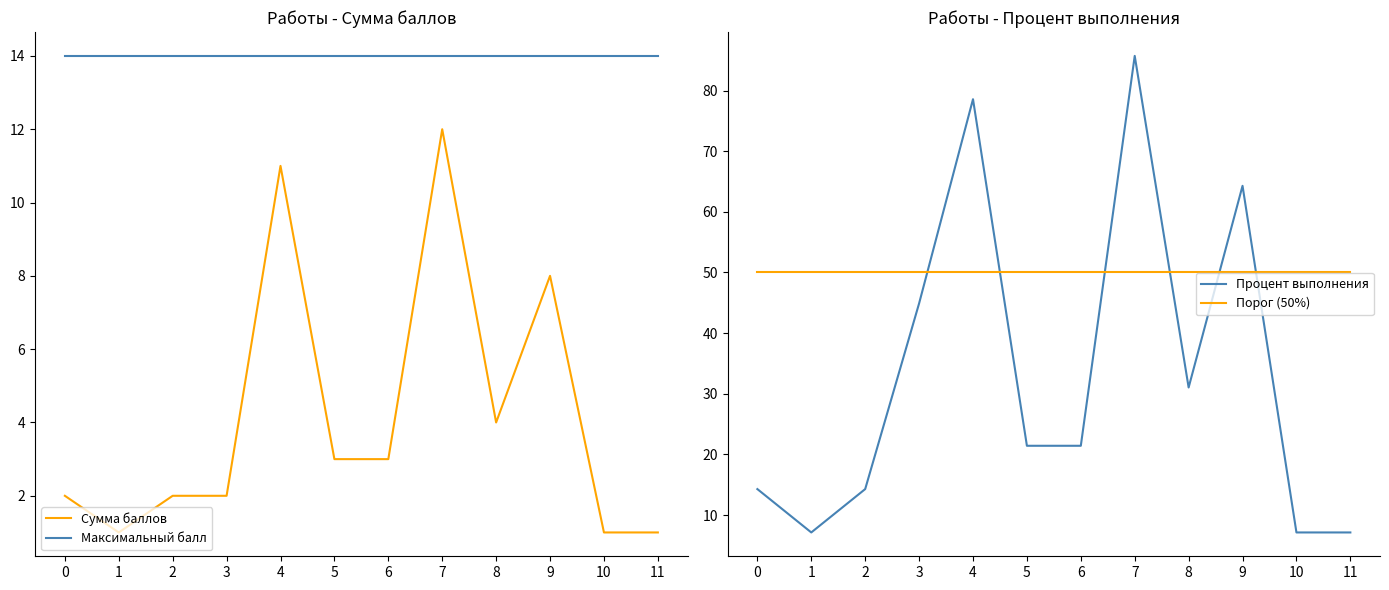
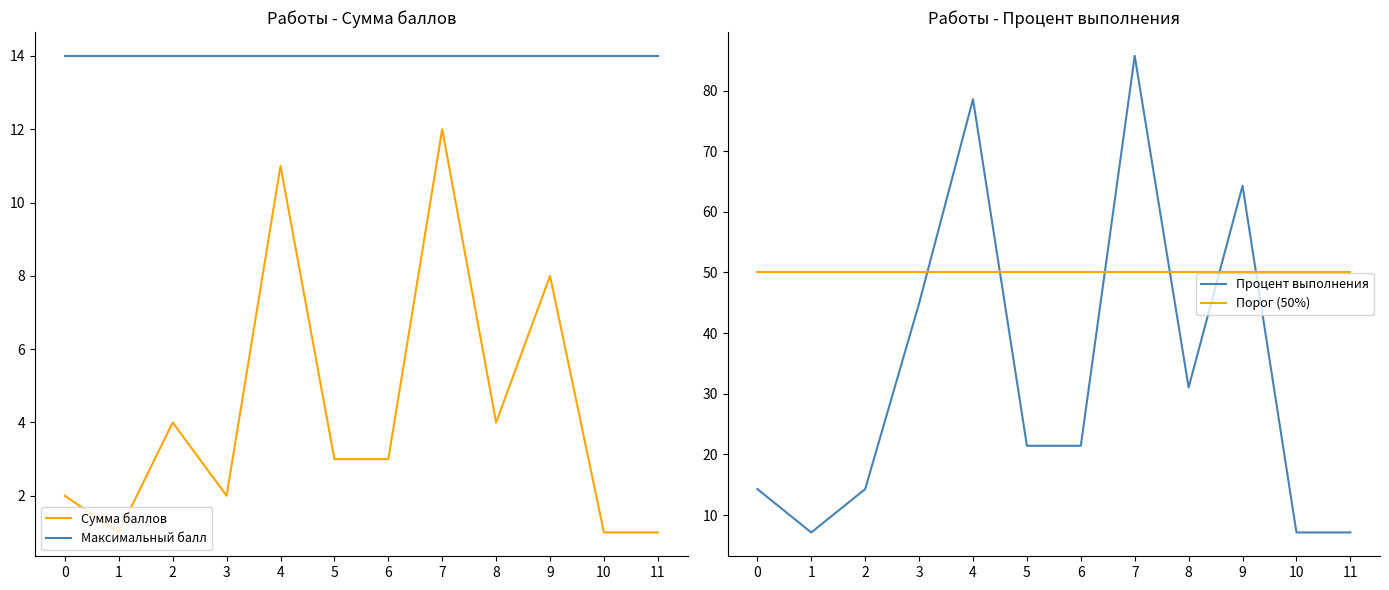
Работы - Сумма баллов, Сумма баллов, 2: 2 -> 4
